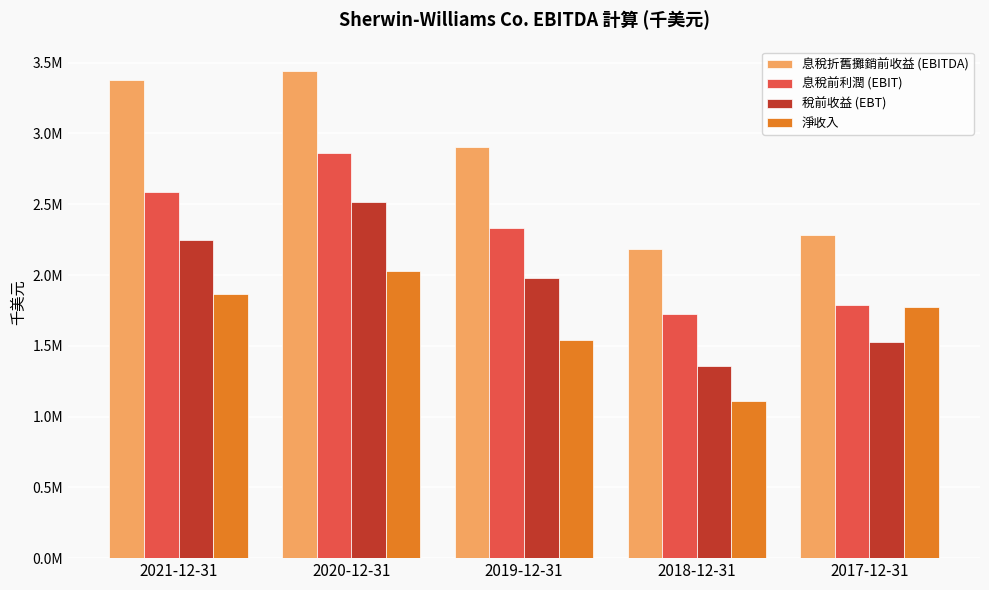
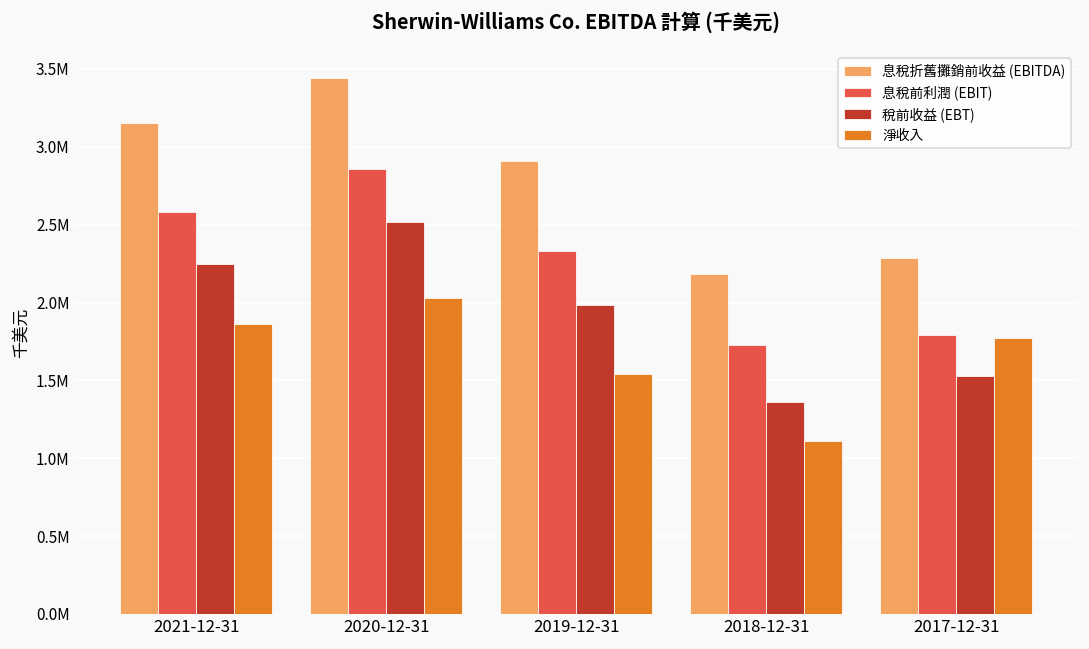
息稅折舊攤銷前收益 (EBITDA), 2021-12-31: 3380000 -> 3160000
